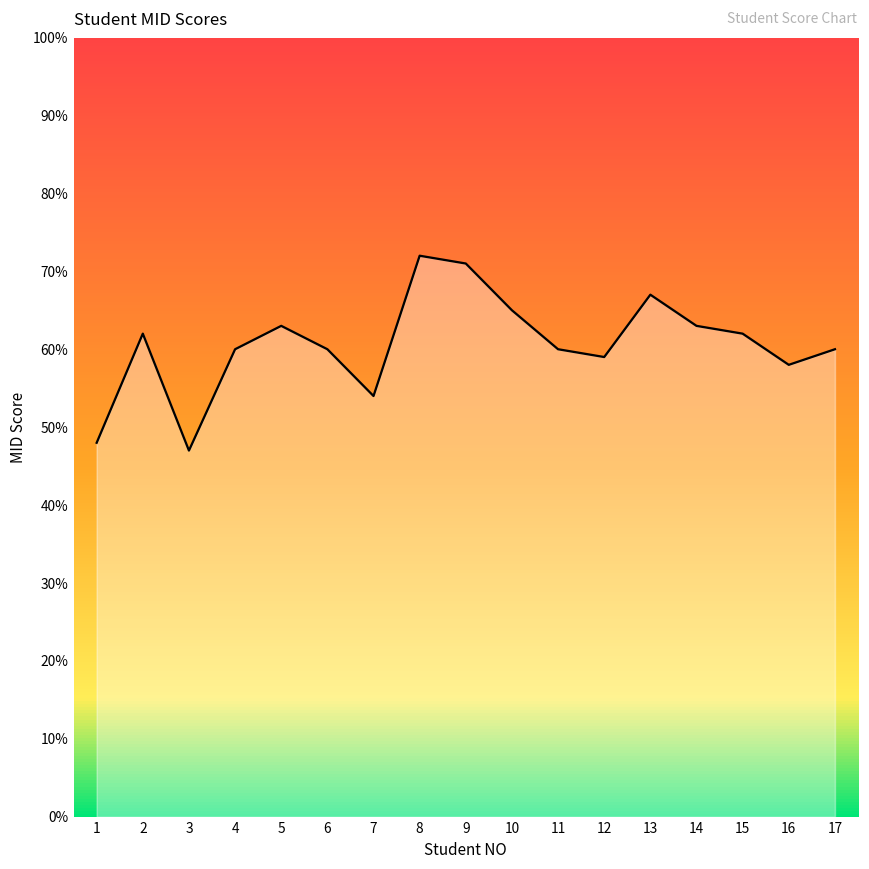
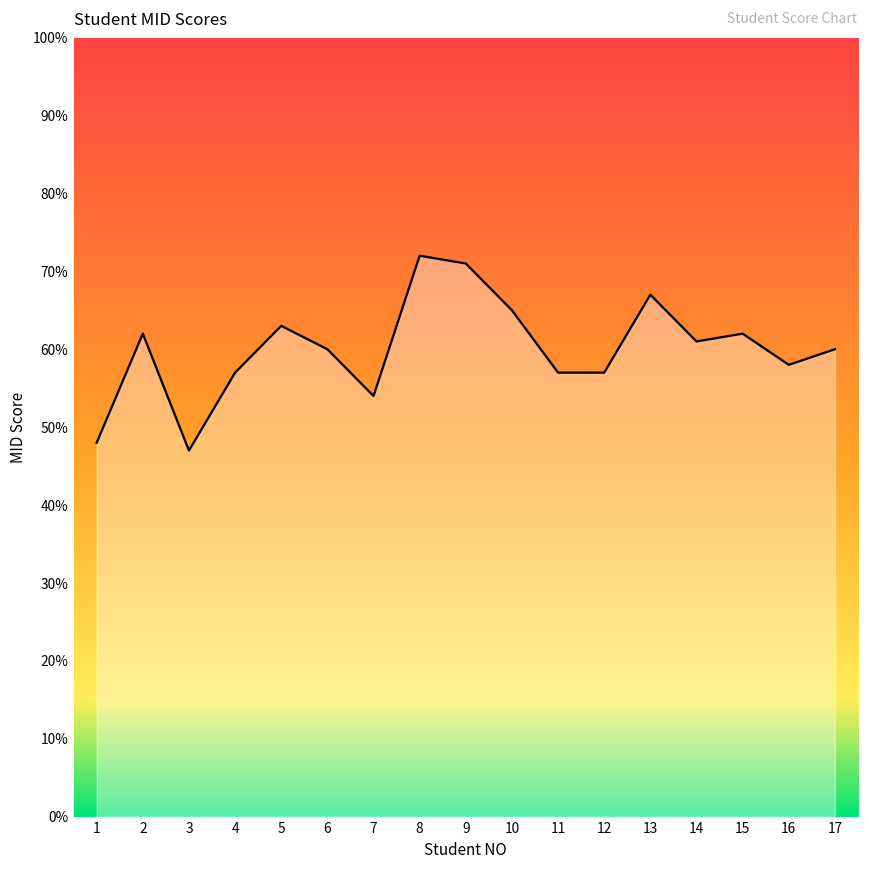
4: 60% -> 57%
11: 60% -> 57%
12: 59% -> 57%
14: 63% -> 61%
